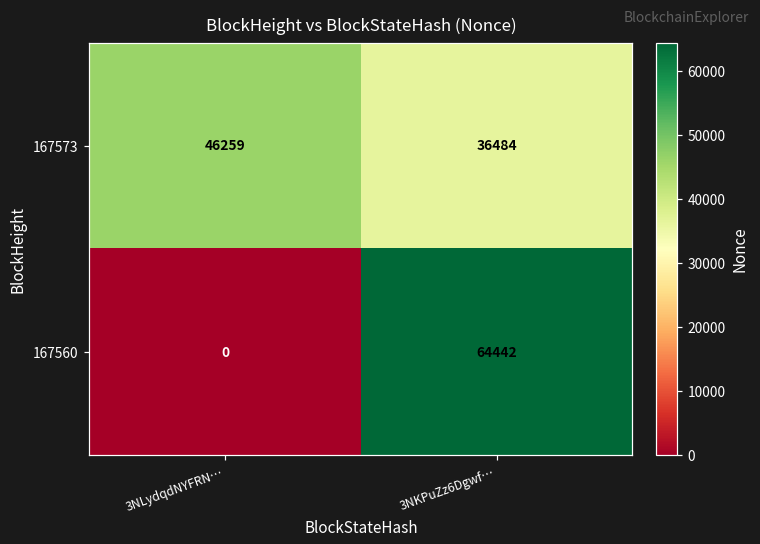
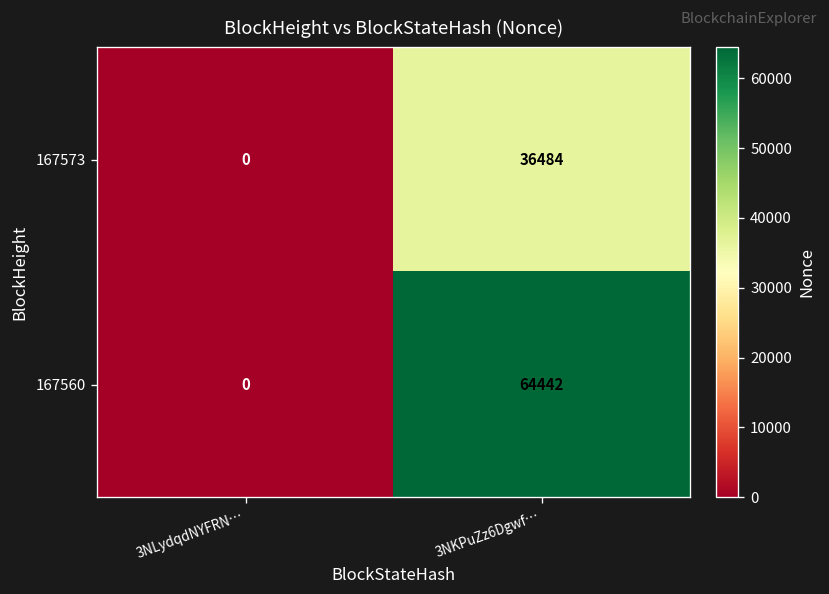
167573, 3NLydqdNYFRN…: 46259 -> 0
